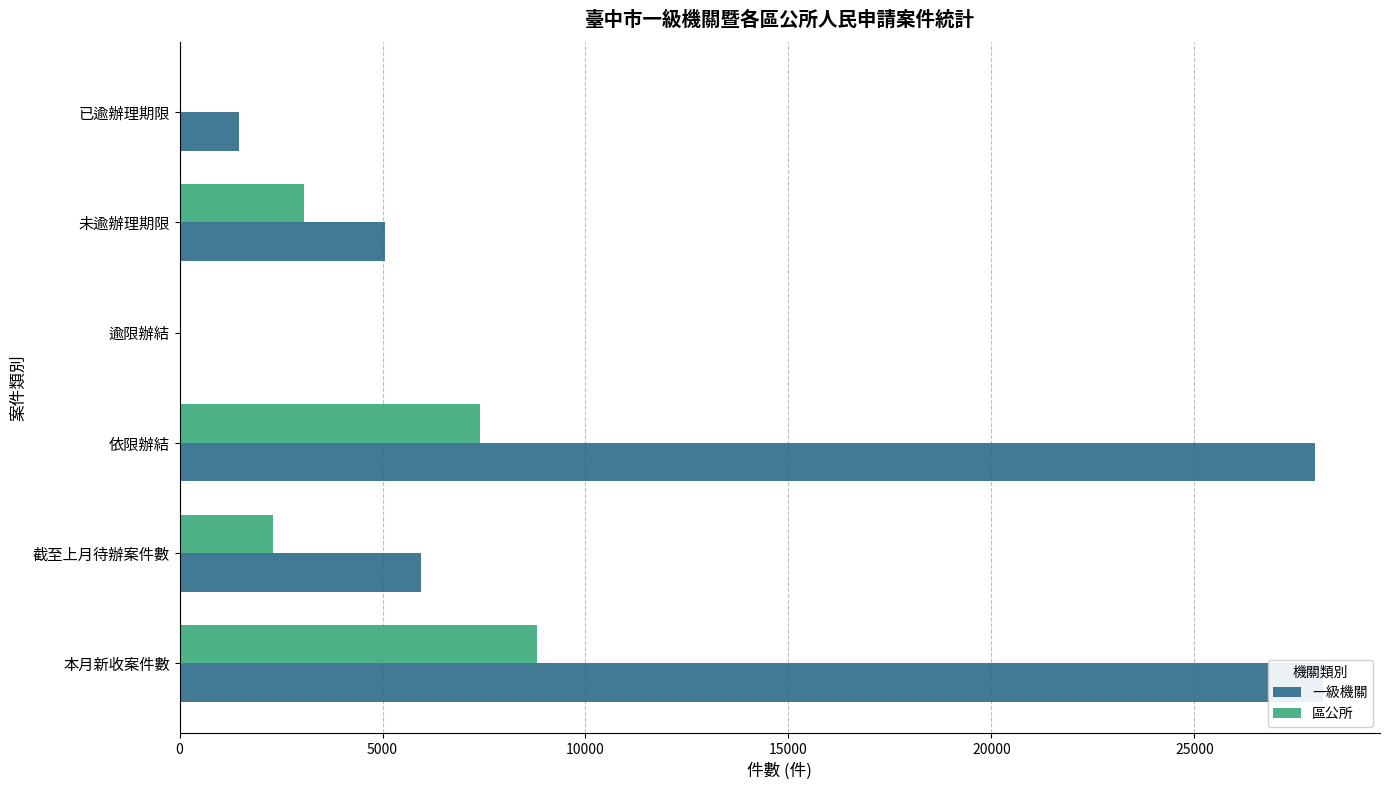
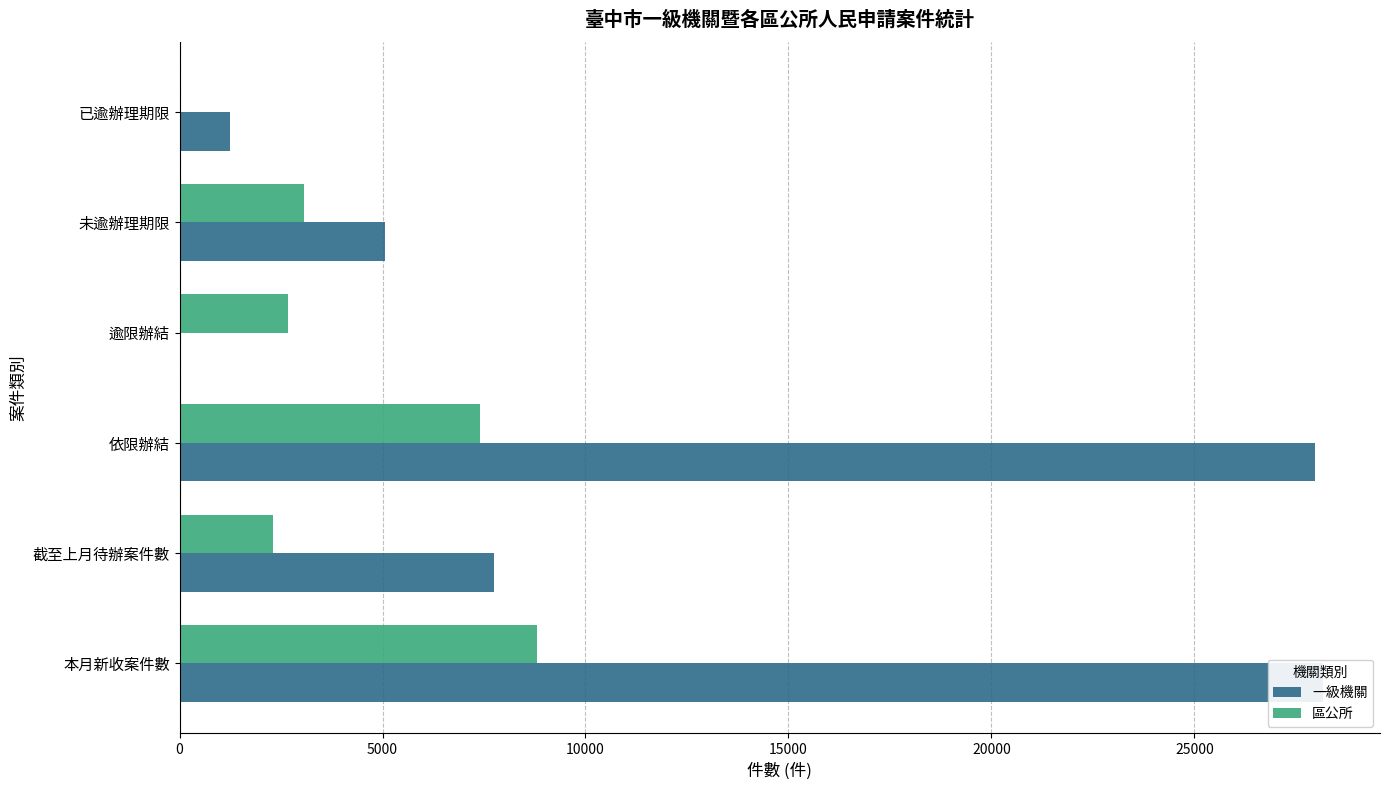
一級機關, 已逾辦理期限: 1500 -> 1300
區公所, 逾限辦結: 0 -> 2700
一級機關, 截至上月待辦案件數: 6000 -> 7700
